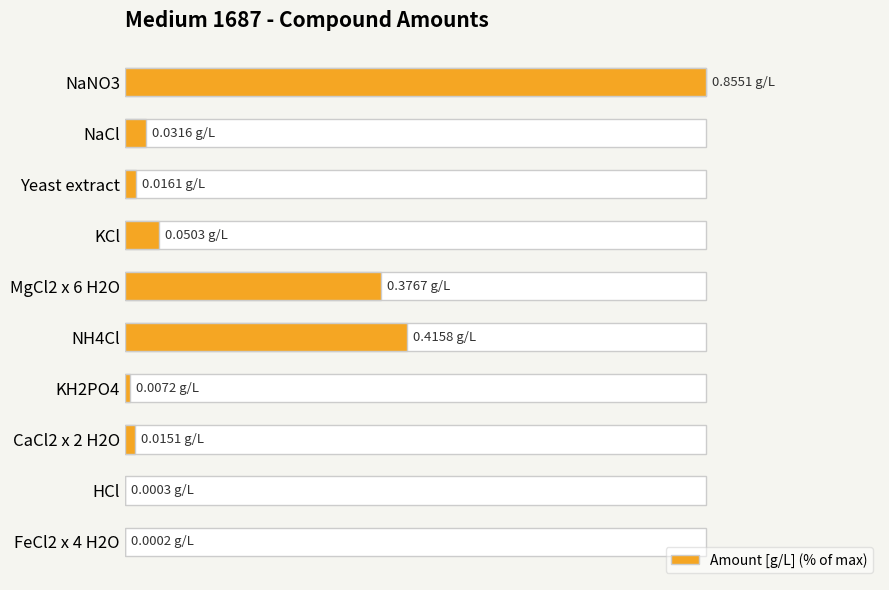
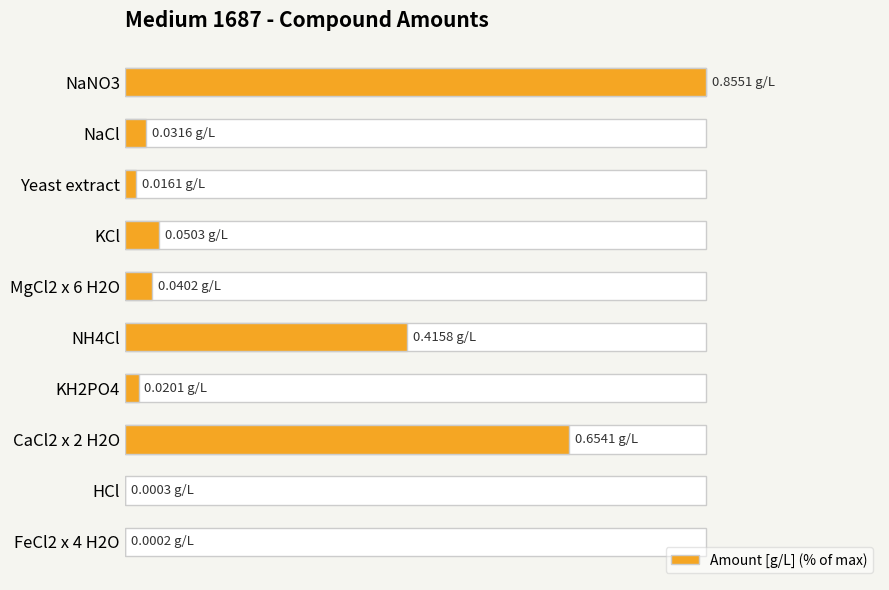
Amount [g/L] (% of max), MgCl2 x 6 H2O: 0.3767 -> 0.0402
Amount [g/L] (% of max), KH2PO4: 0.0072 -> 0.0201
Amount [g/L] (% of max), CaCl2 x 2 H2O: 0.0151 -> 0.6541
